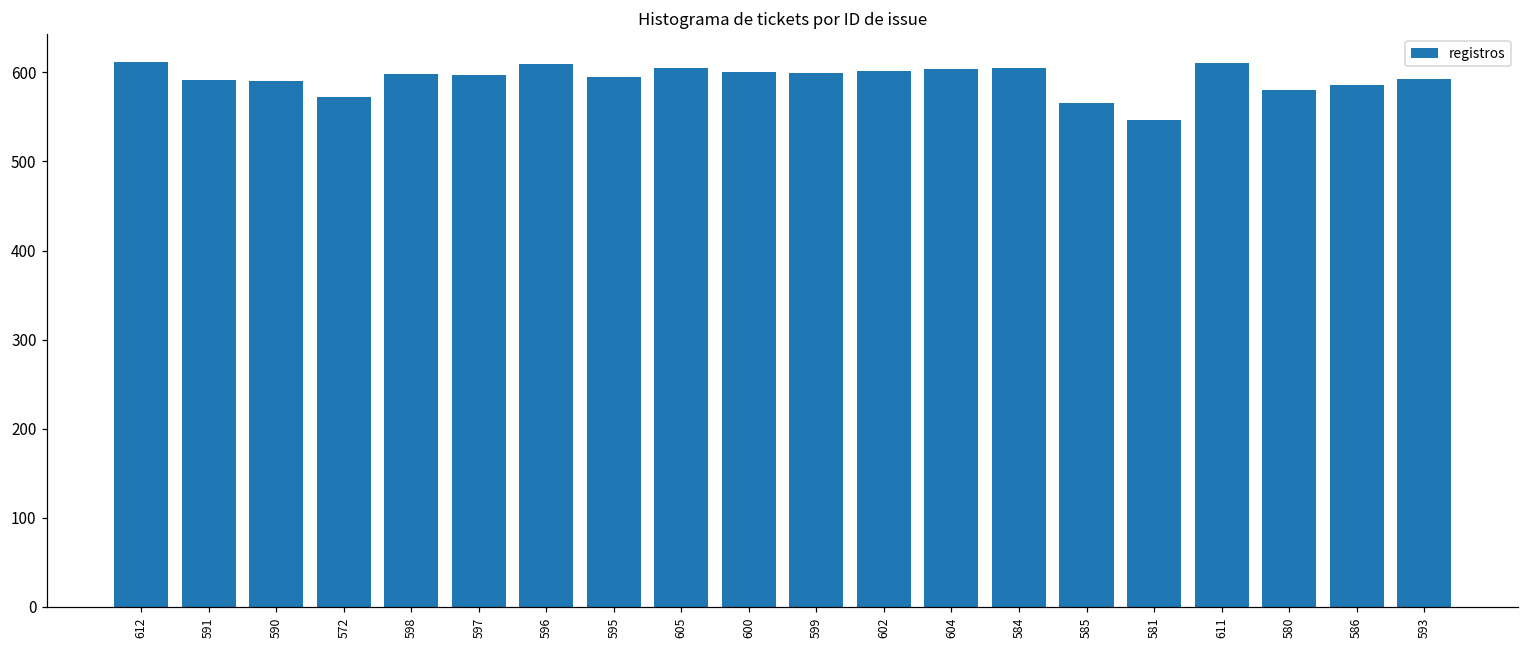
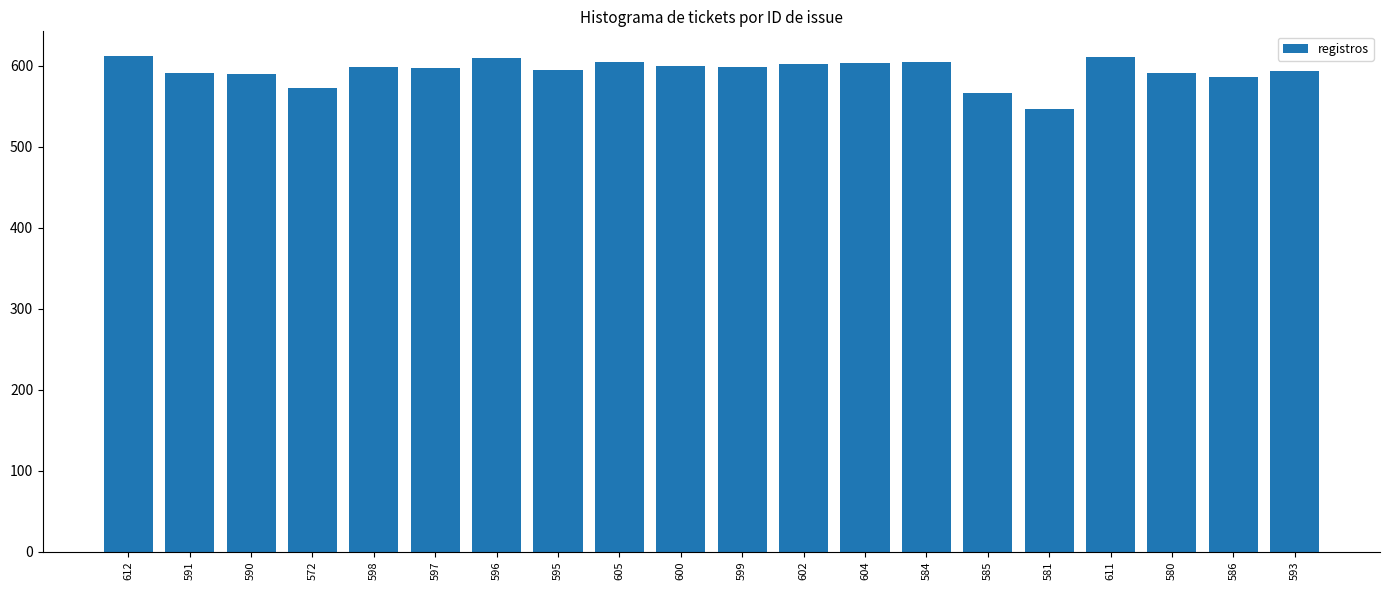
580: 580 -> 590
